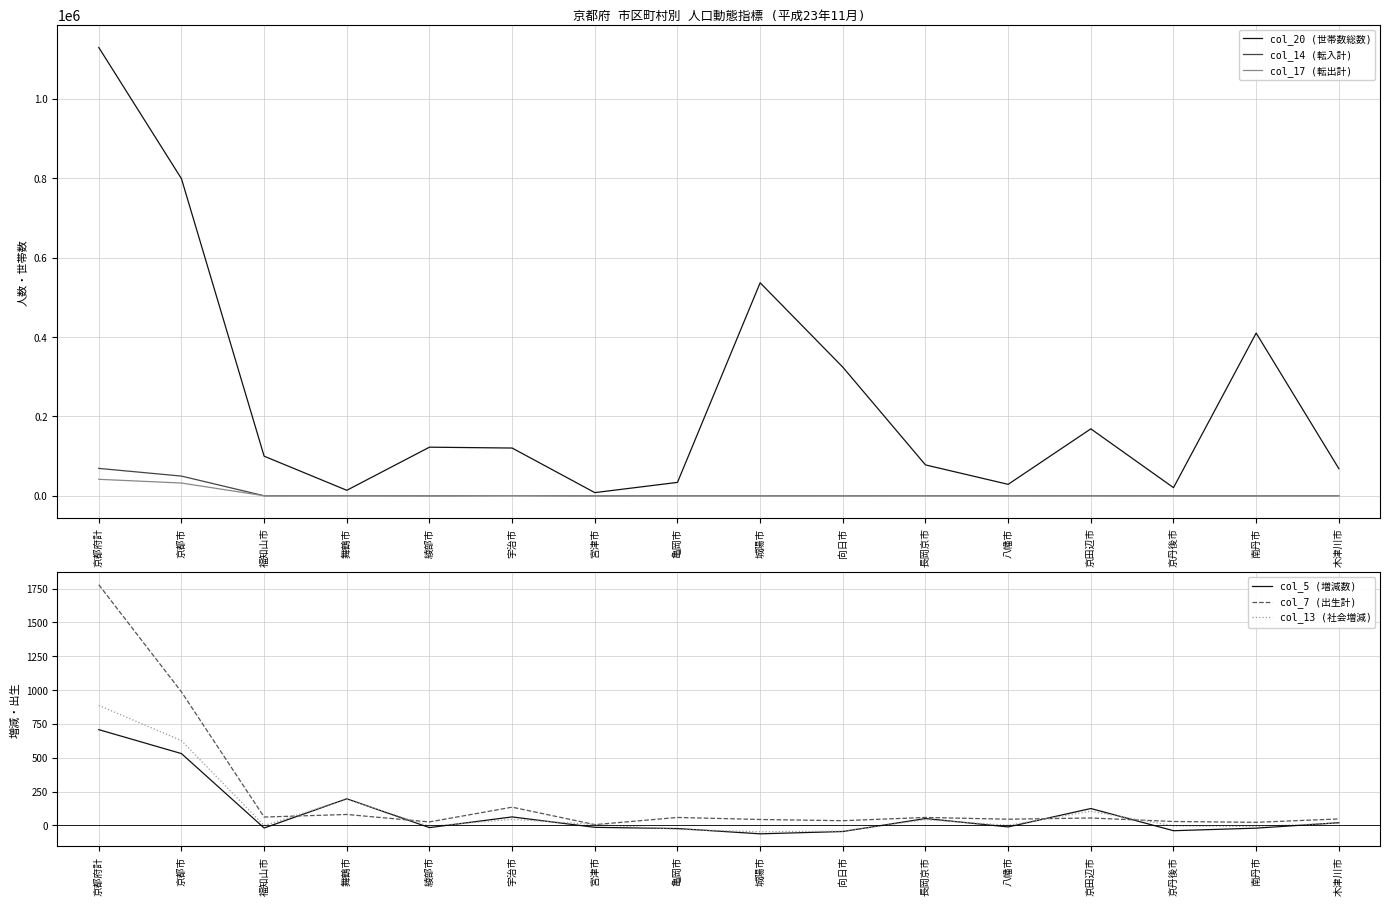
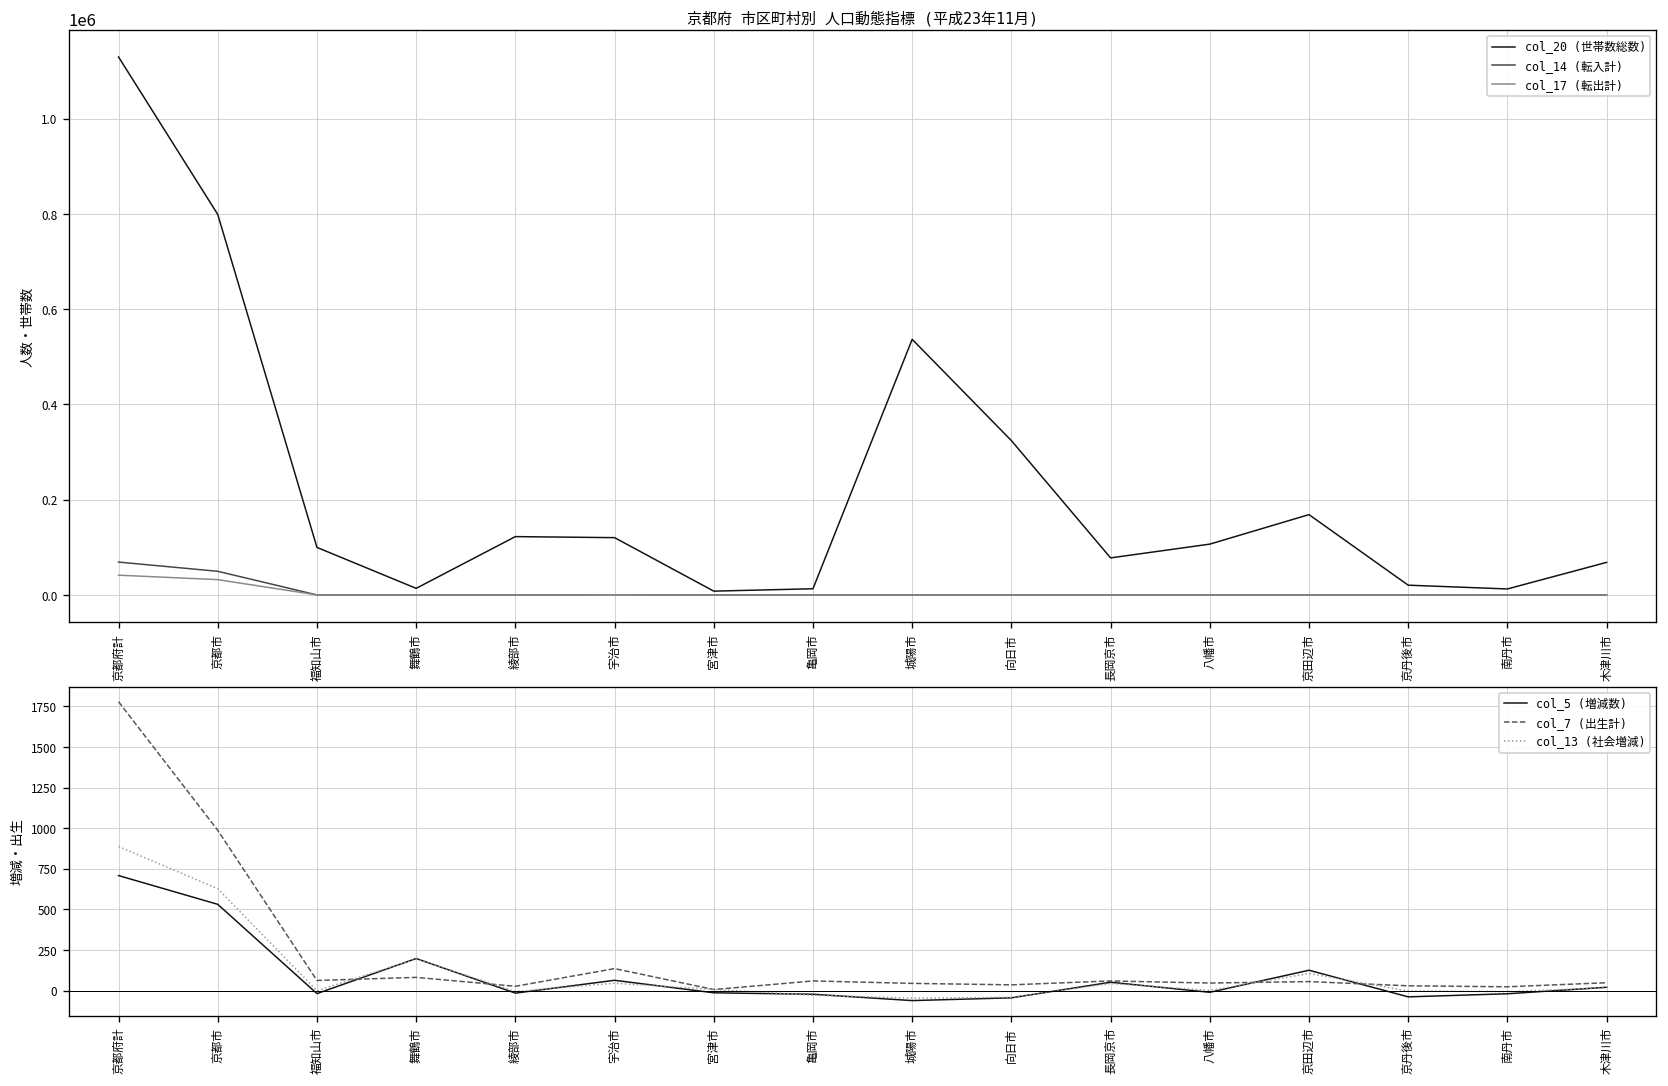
京都府 市区町村別 人口動態指標 (平成23年11月), col_20 (世帯数総数), 亀岡市: 30000 -> 10000
京都府 市区町村別 人口動態指標 (平成23年11月), col_20 (世帯数総数), 八幡市: 30000 -> 110000
京都府 市区町村別 人口動態指標 (平成23年11月), col_20 (世帯数総数), 南丹市: 410000 -> 10000
